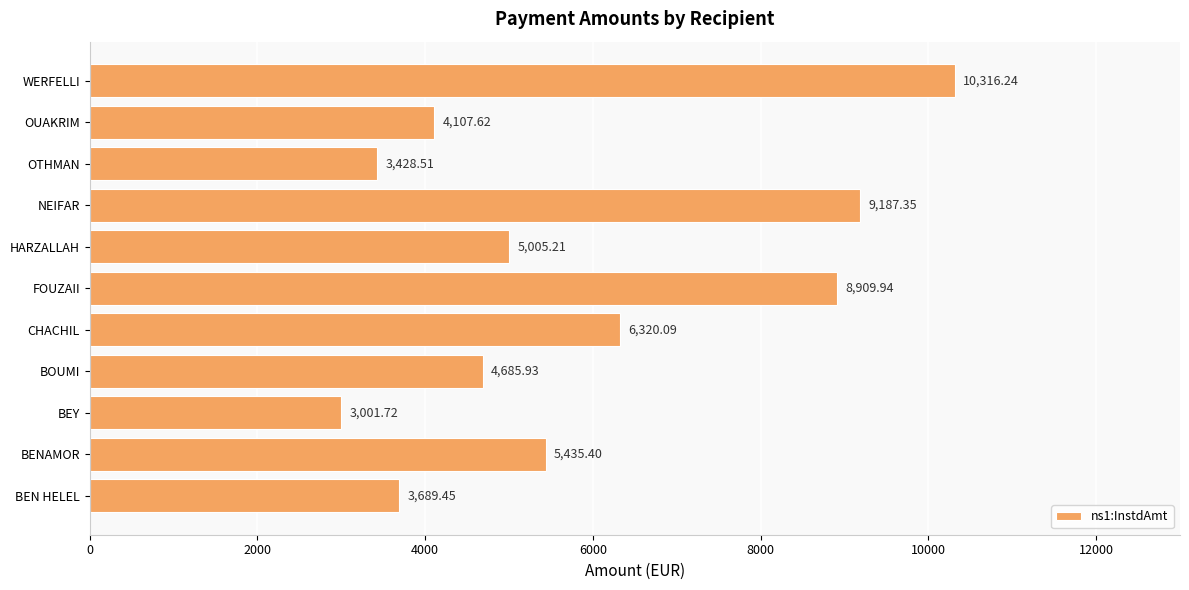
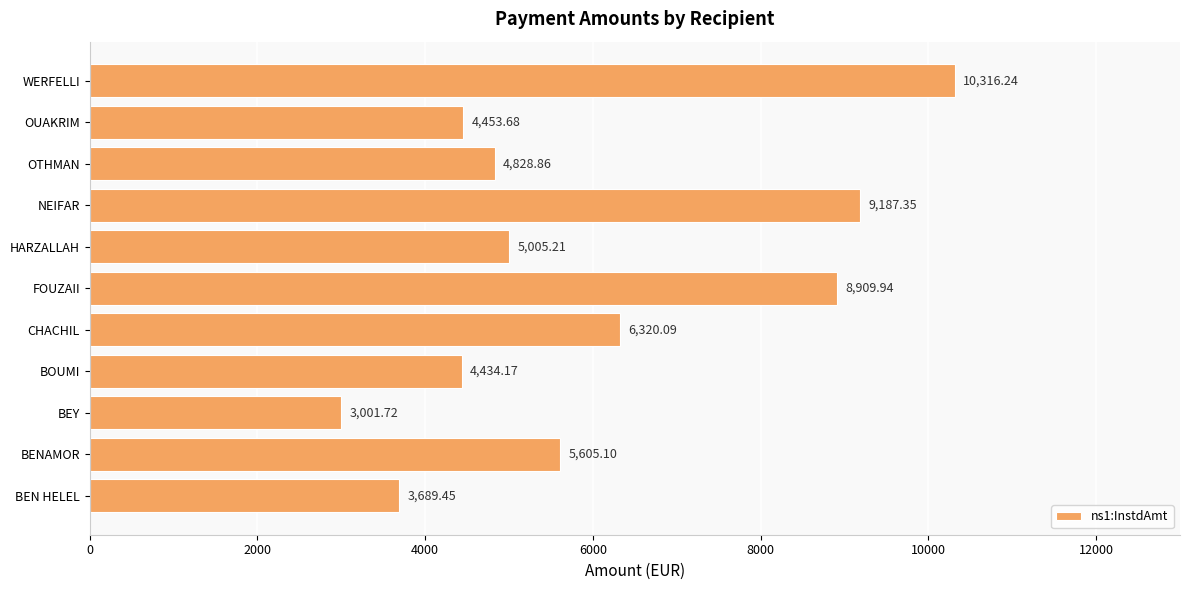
OUAKRIM: 4,107.62 -> 4,453.68
OTHMAN: 3,428.51 -> 4,828.86
BOUMI: 4,685.93 -> 4,434.17
BENAMOR: 5,435.40 -> 5,605.10
